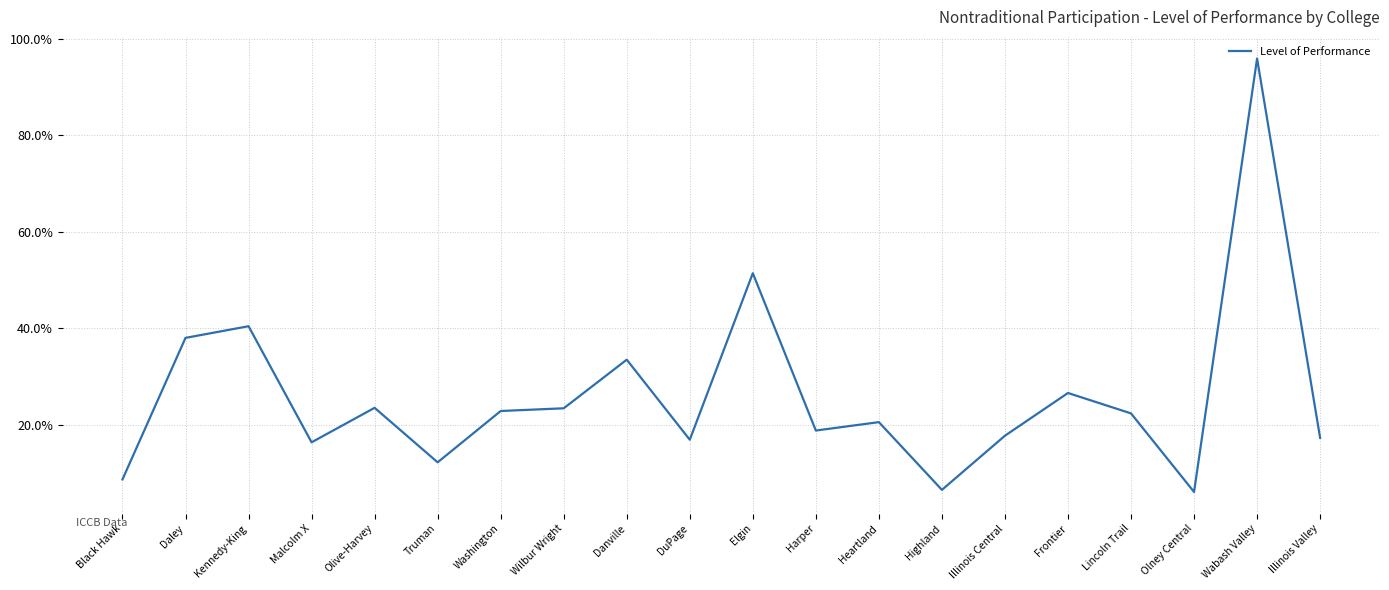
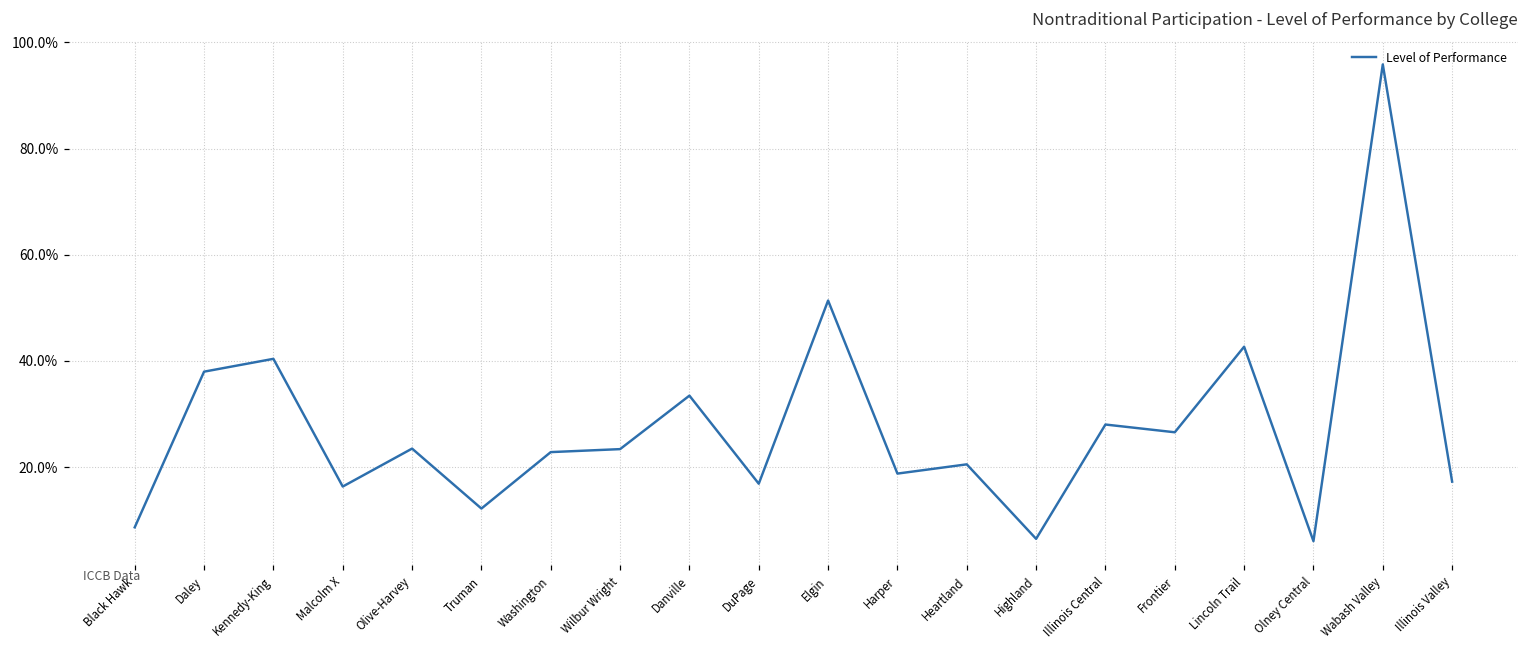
Illinois Central: 18% -> 28%
Lincoln Trail: 22% -> 43%
